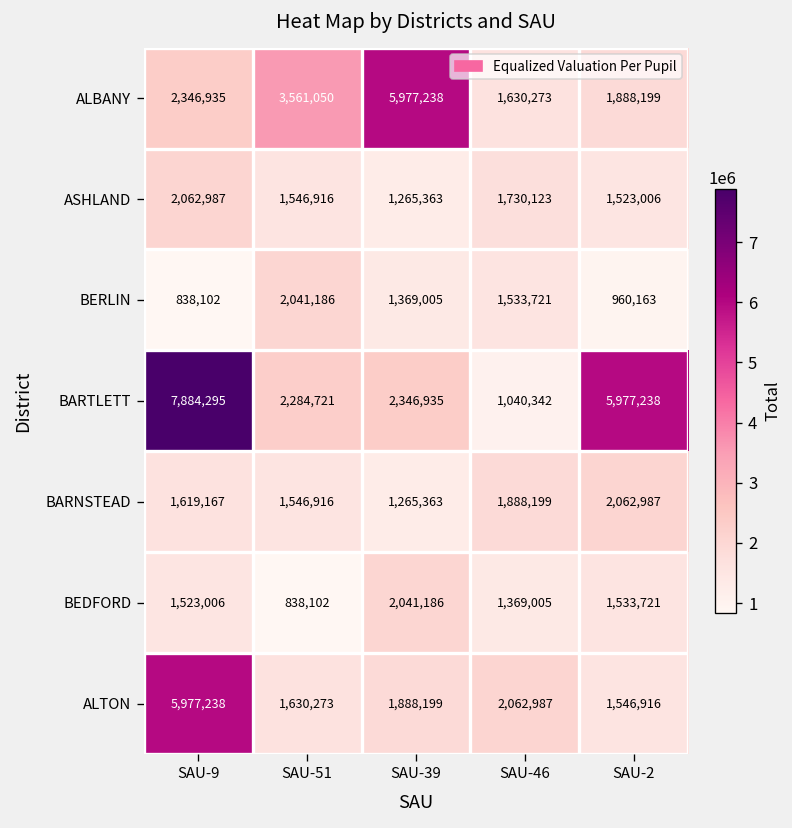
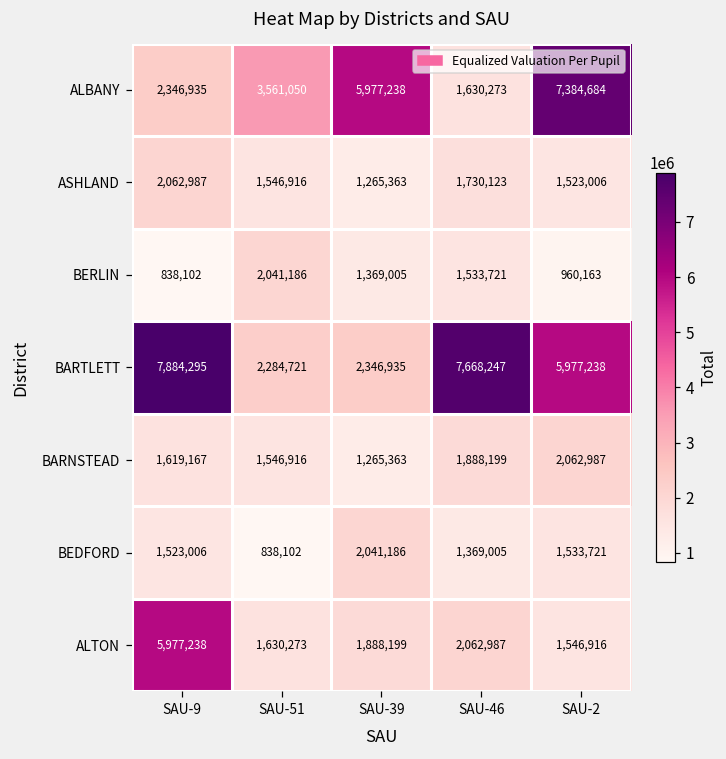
ALBANY, SAU-2: 1,888,199 -> 7,384,684
BARTLETT, SAU-46: 1,040,342 -> 7,668,247
